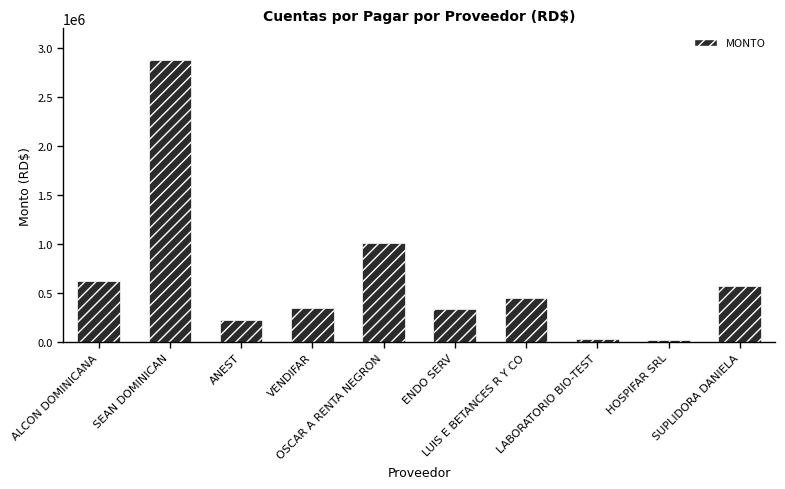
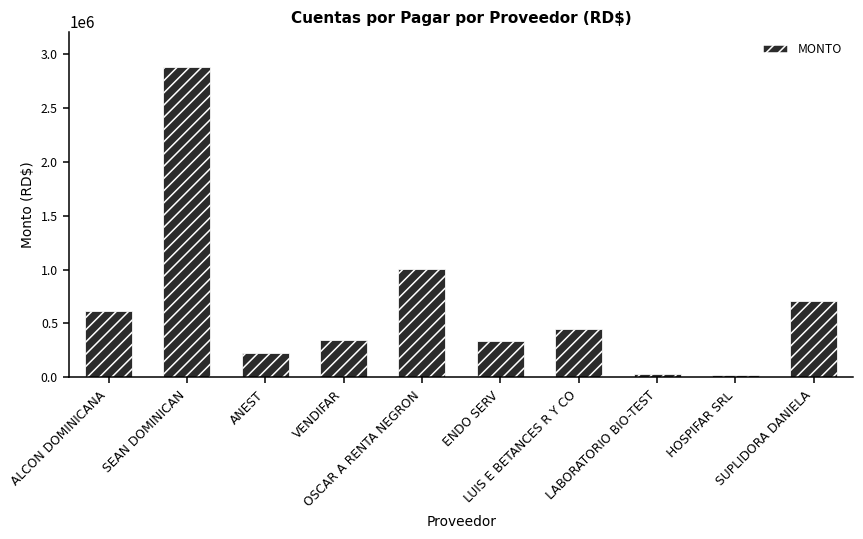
SUPLIDORA DANIELA: 600000 -> 700000
